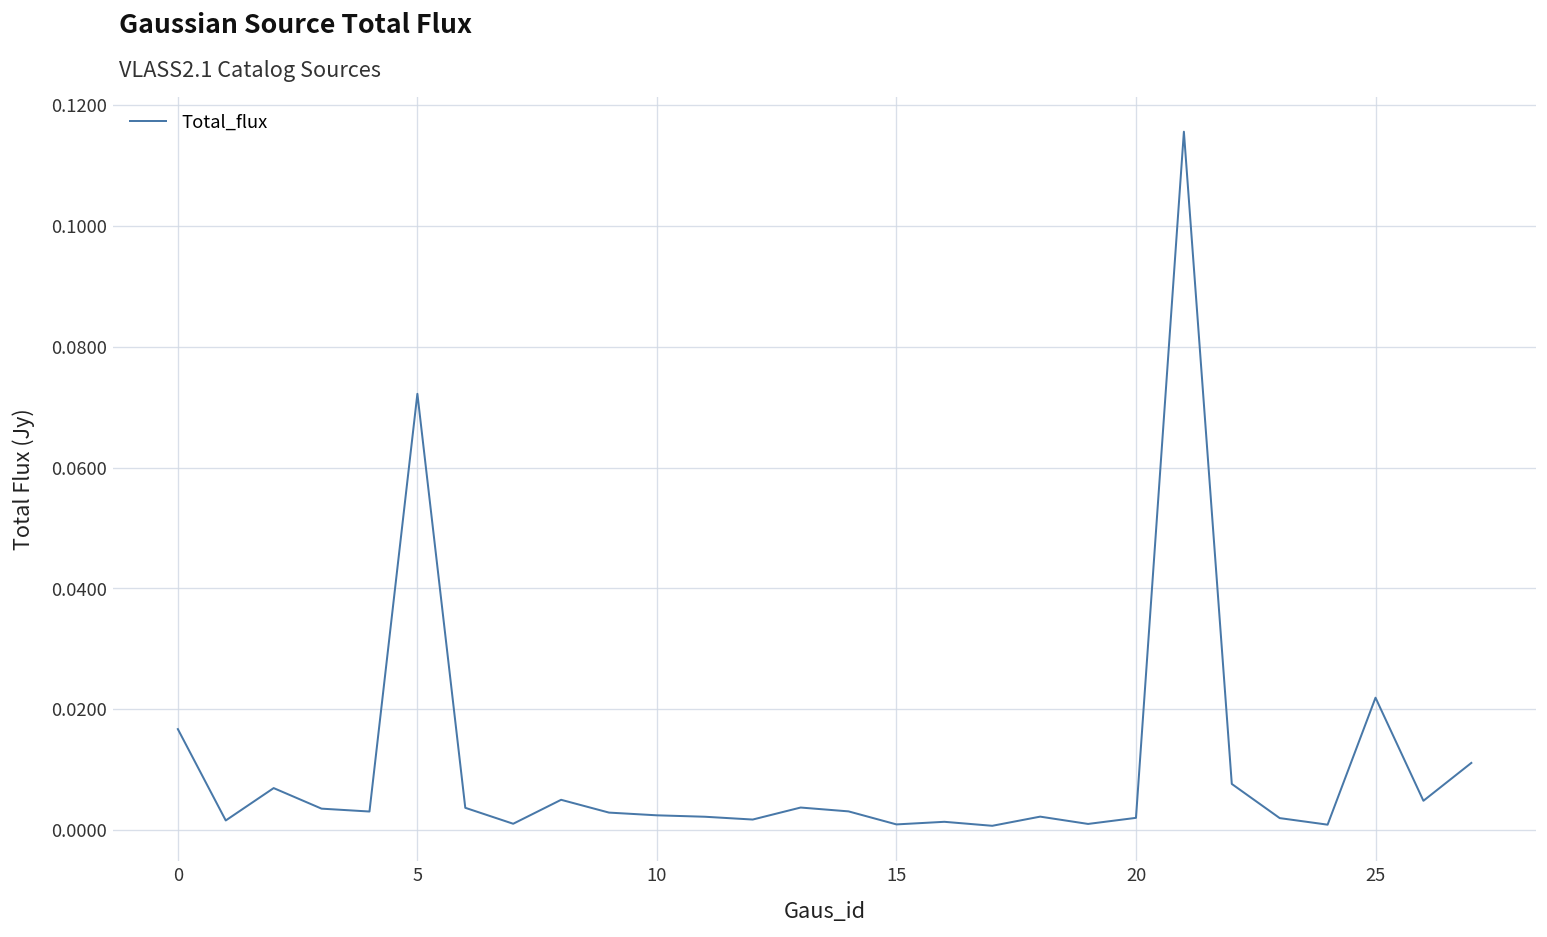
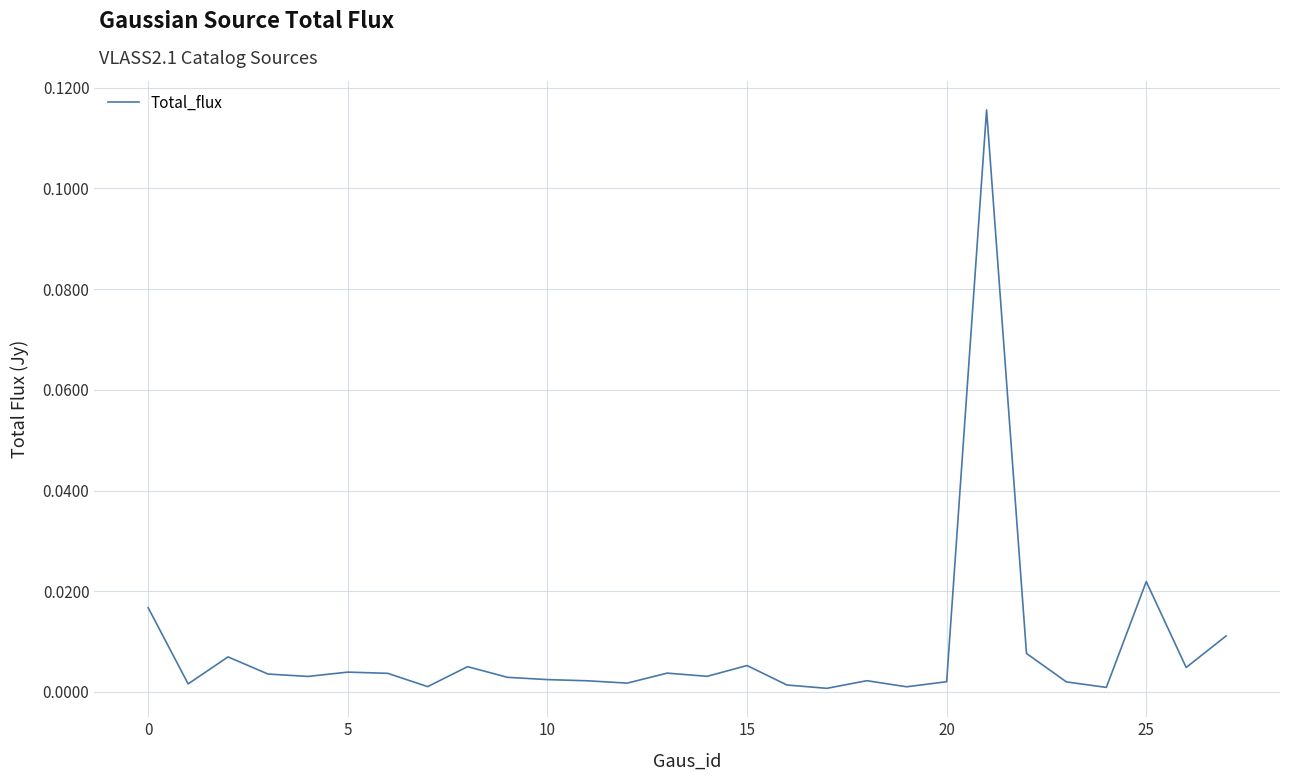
5: 0.072 -> 0.004
15: 0.001 -> 0.005
